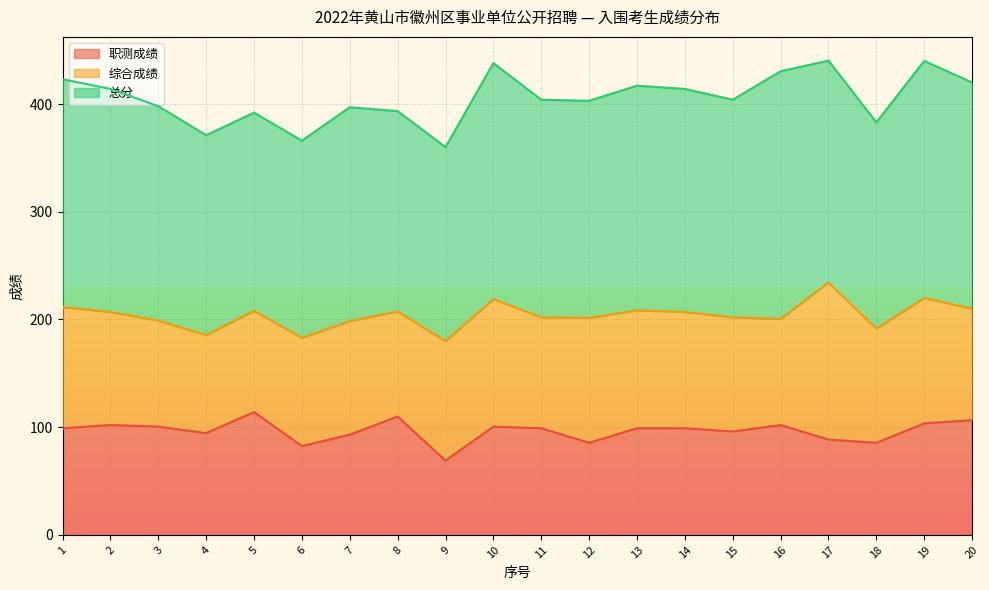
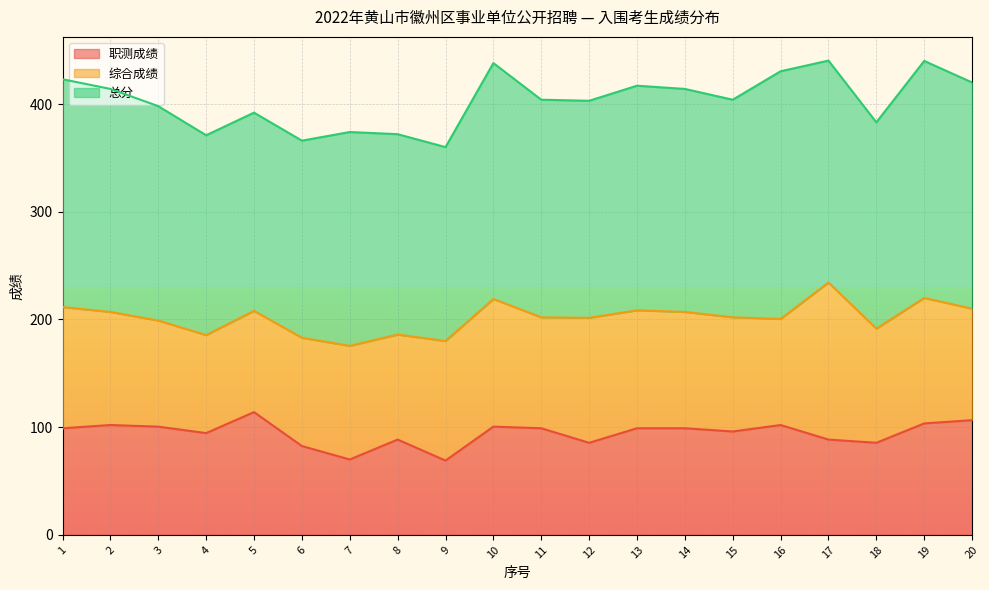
职测成绩, 7: 93 -> 70
职测成绩, 8: 110 -> 89
